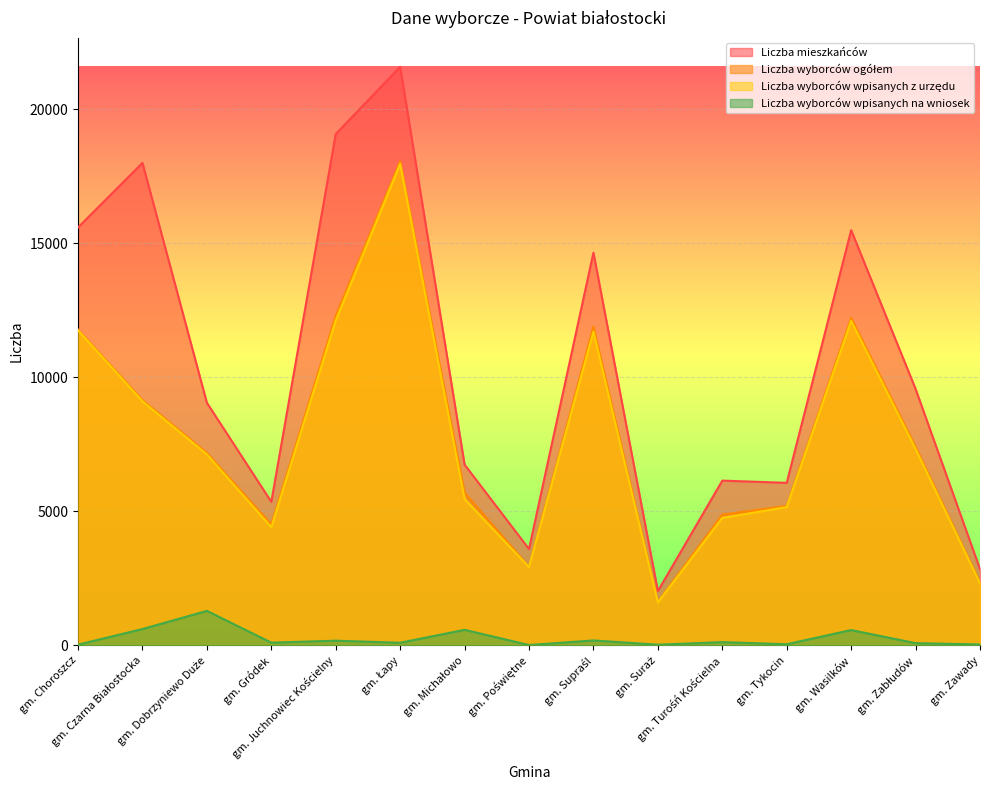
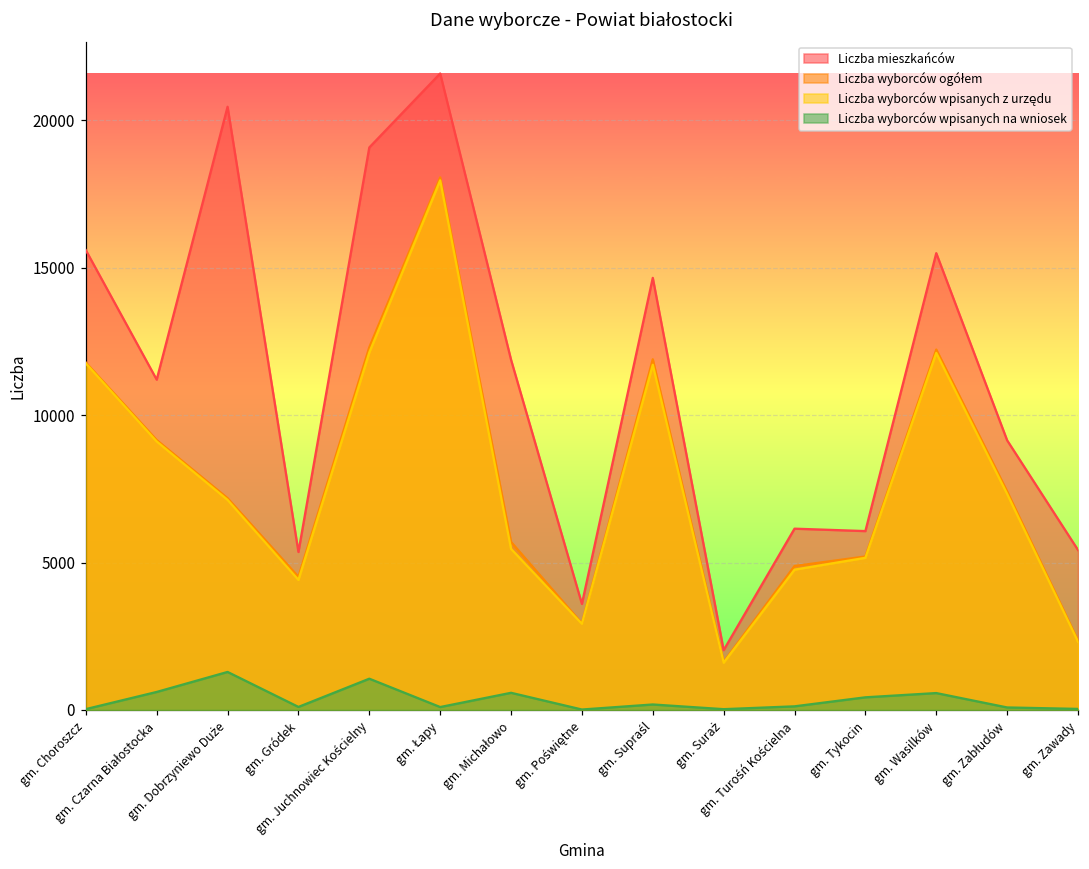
Liczba mieszkańców, gm. Czarna Białostocka: 18000 -> 11200
Liczba mieszkańców, gm. Dobrzyniewo Duże: 9100 -> 20500
Liczba wyborców wpisanych na wniosek, gm. Juchnowiec Kościelny: 200 -> 1100
Liczba mieszkańców, gm. Michałowo: 6700 -> 11900
Liczba wyborców wpisanych na wniosek, gm. Tykocin: 0 -> 400
Liczba mieszkańców, gm. Zabłudów: 9600 -> 9100
Liczba mieszkańców, gm. Zawady: 2800 -> 5400
